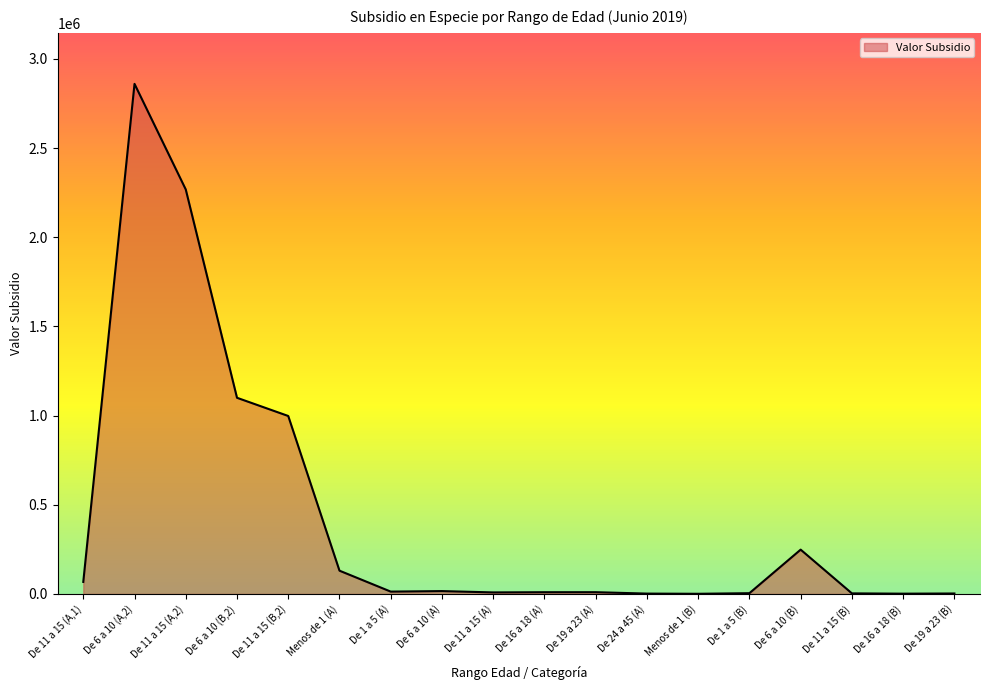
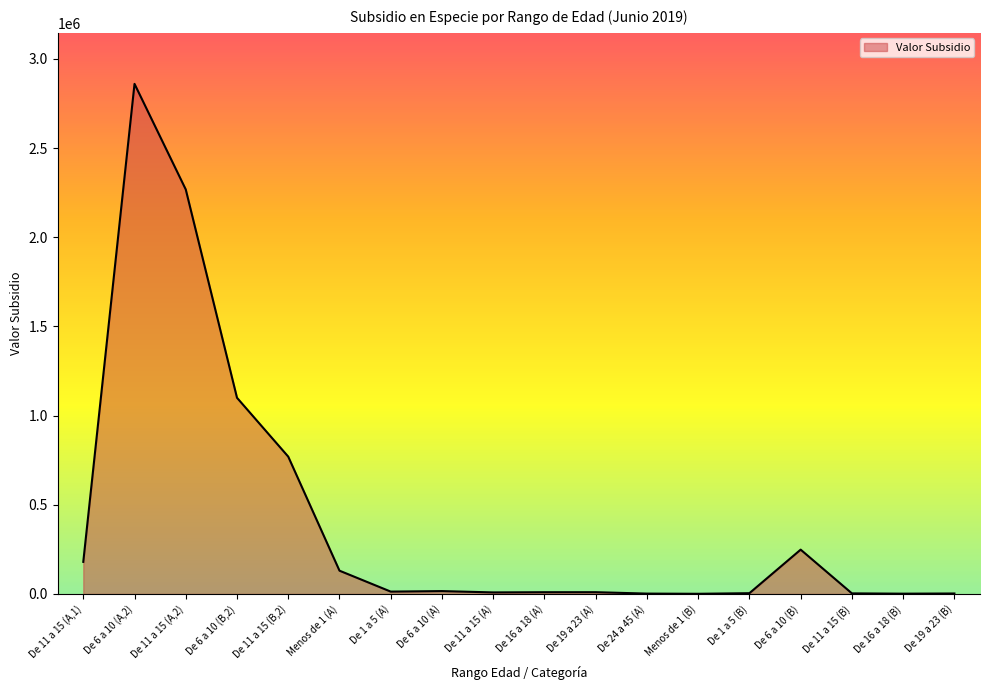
De 11 a 15 (A,1): 70000 -> 180000
De 11 a 15 (B,2): 1000000 -> 770000
